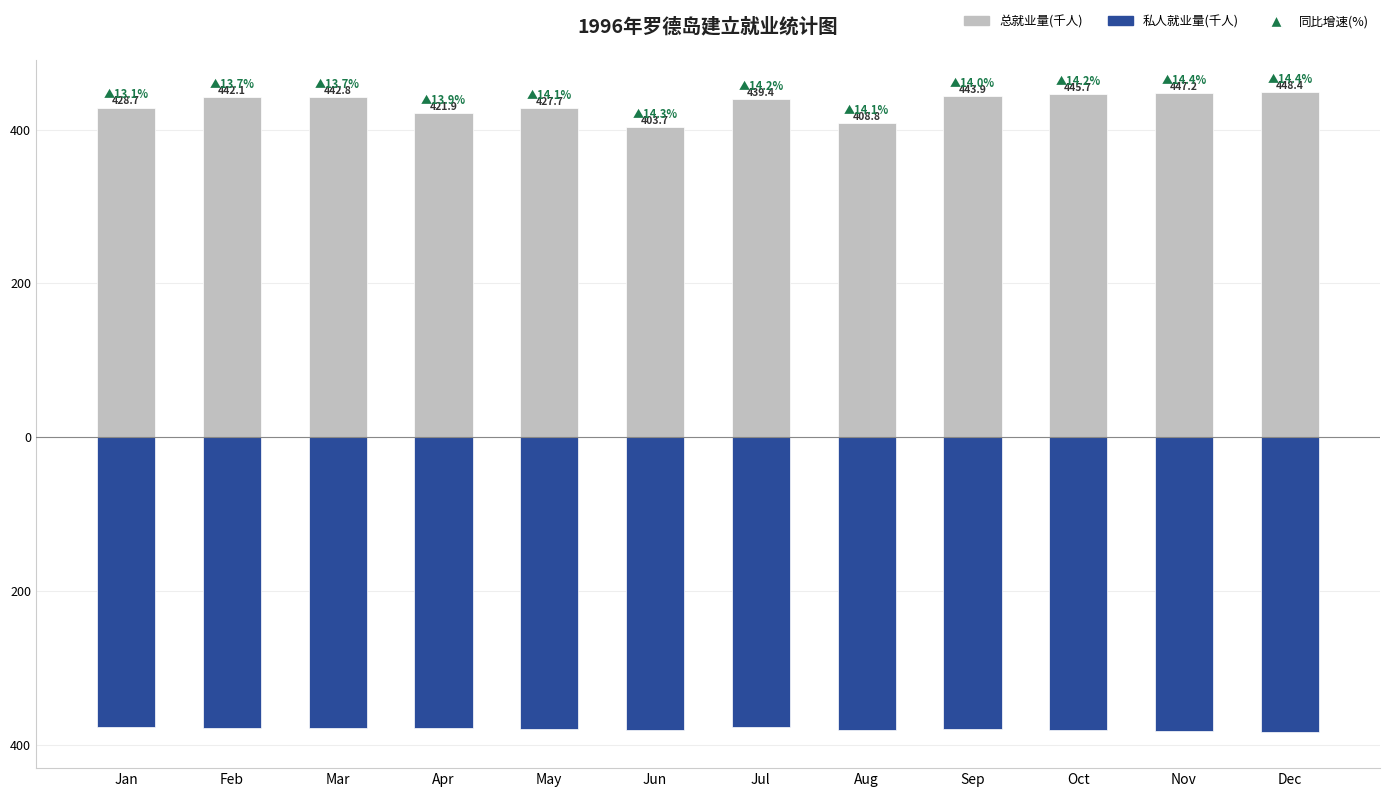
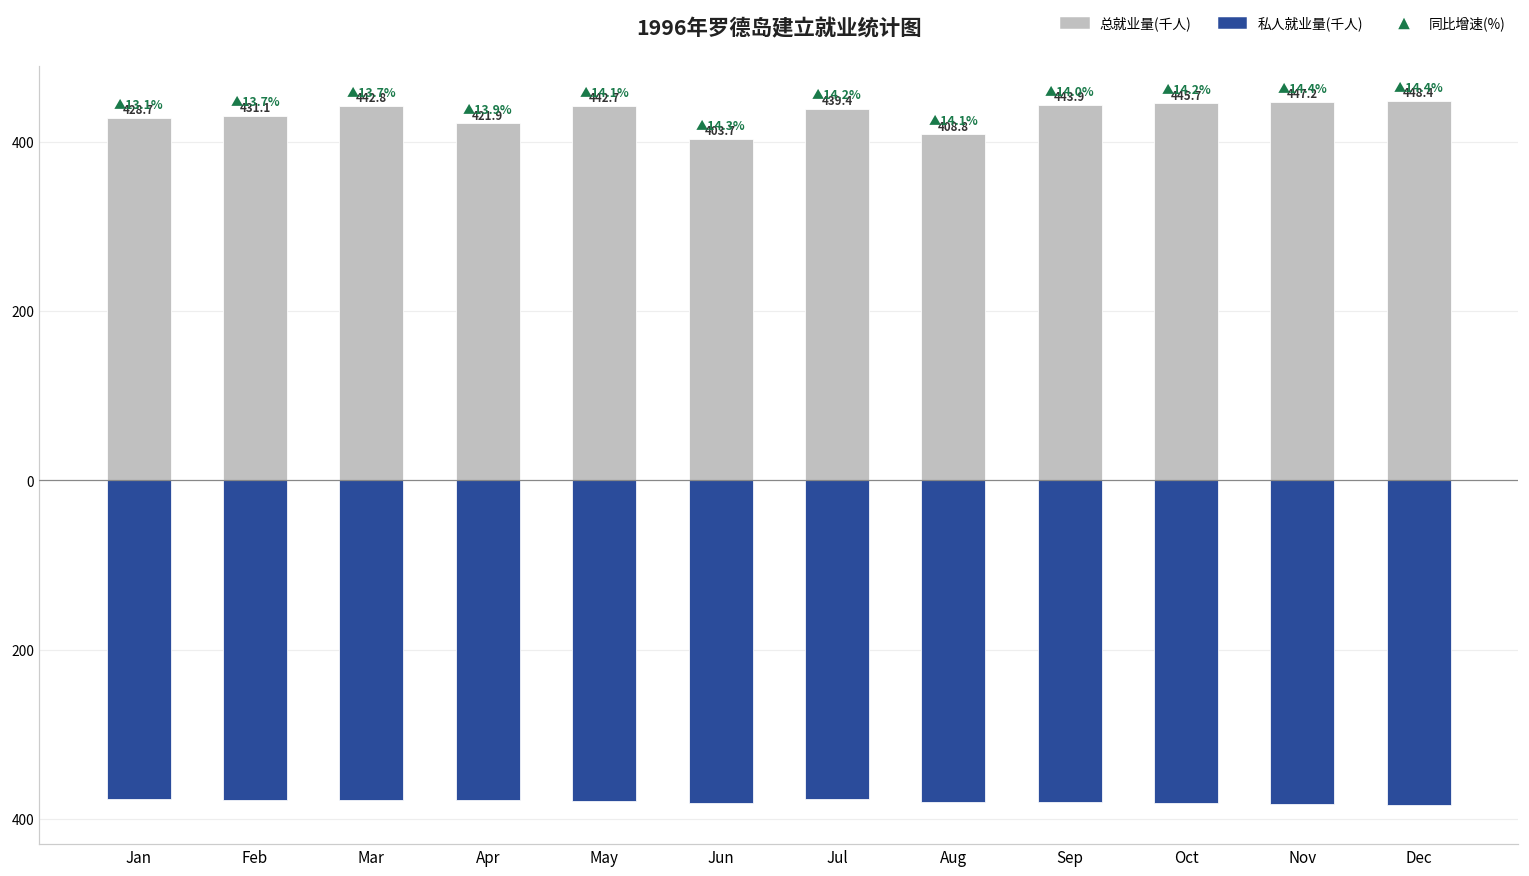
总就业量(千人), Feb: 442.1 -> 431.1
总就业量(千人), May: 427.7 -> 442.7
